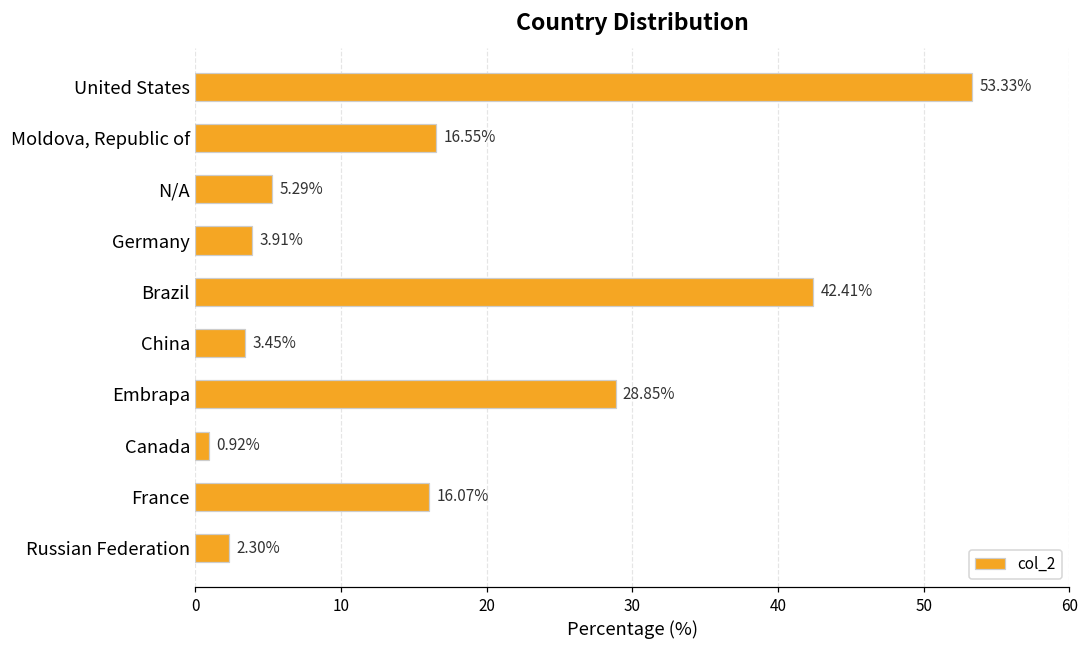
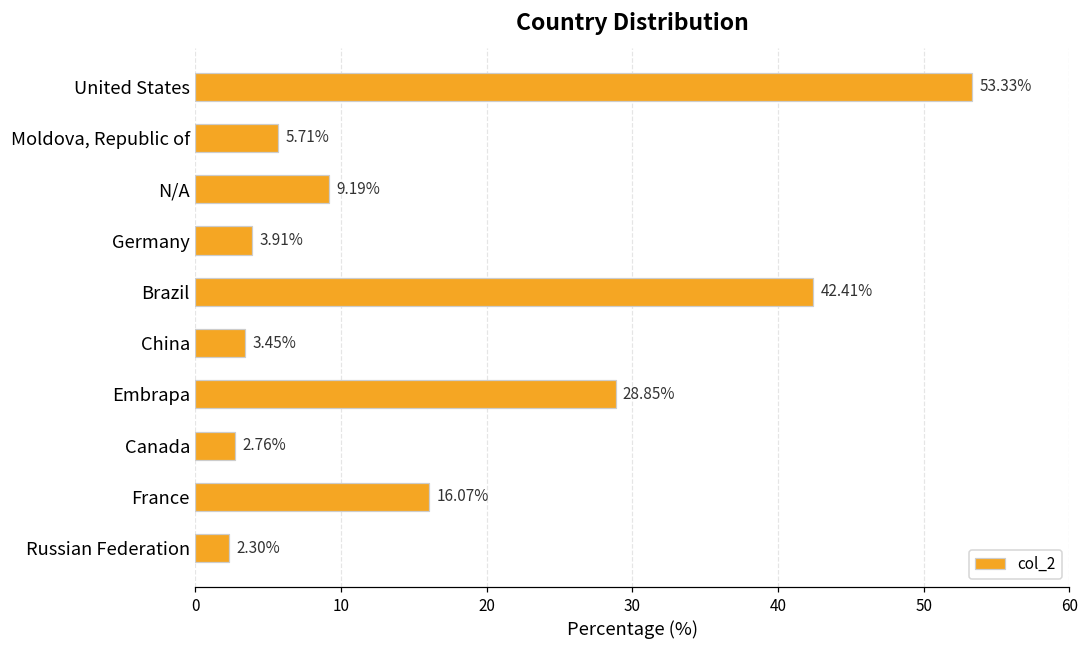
Moldova, Republic of: 16.55% -> 5.71%
N/A: 5.29% -> 9.19%
Canada: 0.92% -> 2.76%
